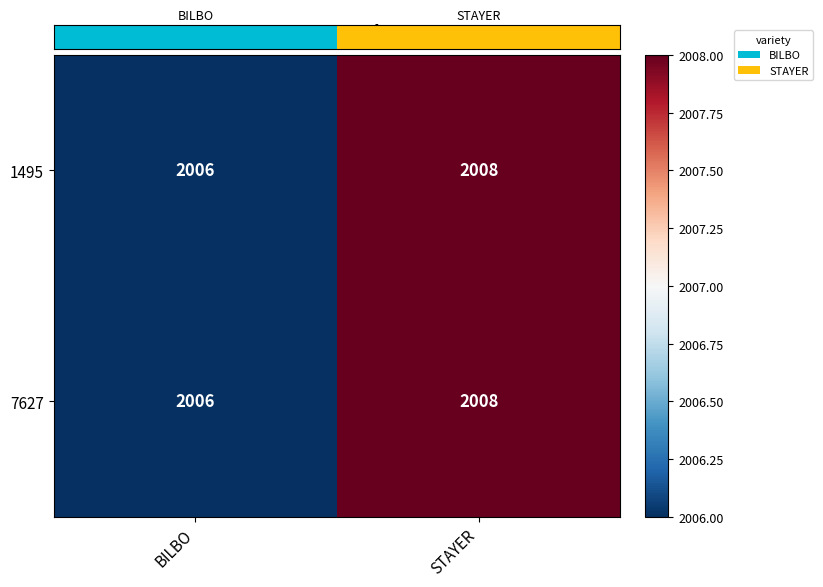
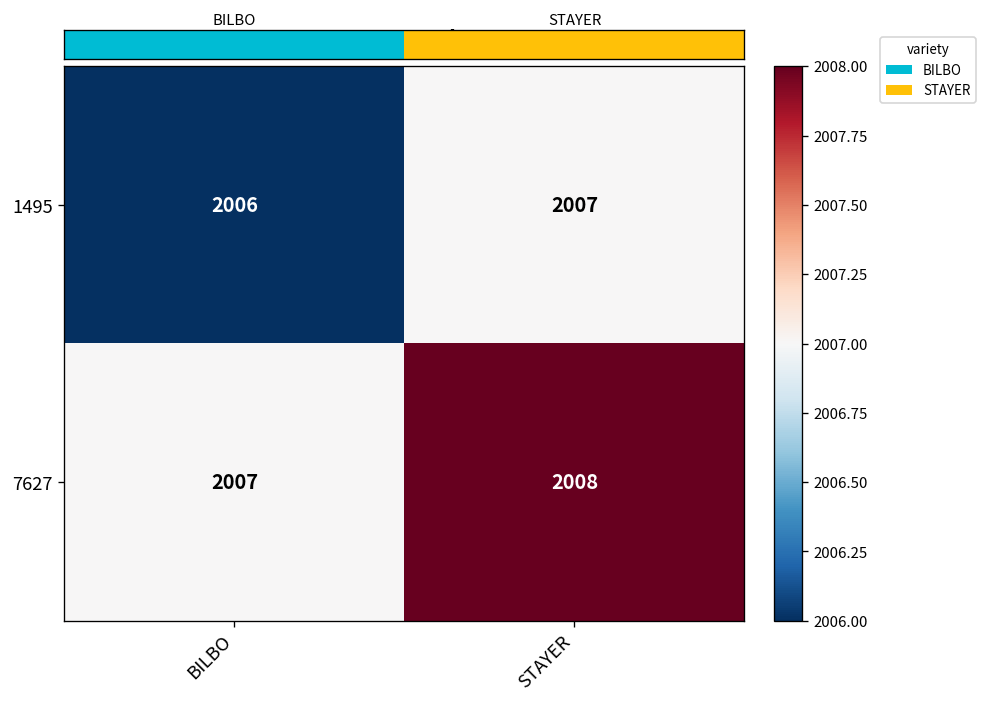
Heatmap Plot, 1495, STAYER: 2008 -> 2007
Heatmap Plot, 7627, BILBO: 2006 -> 2007
